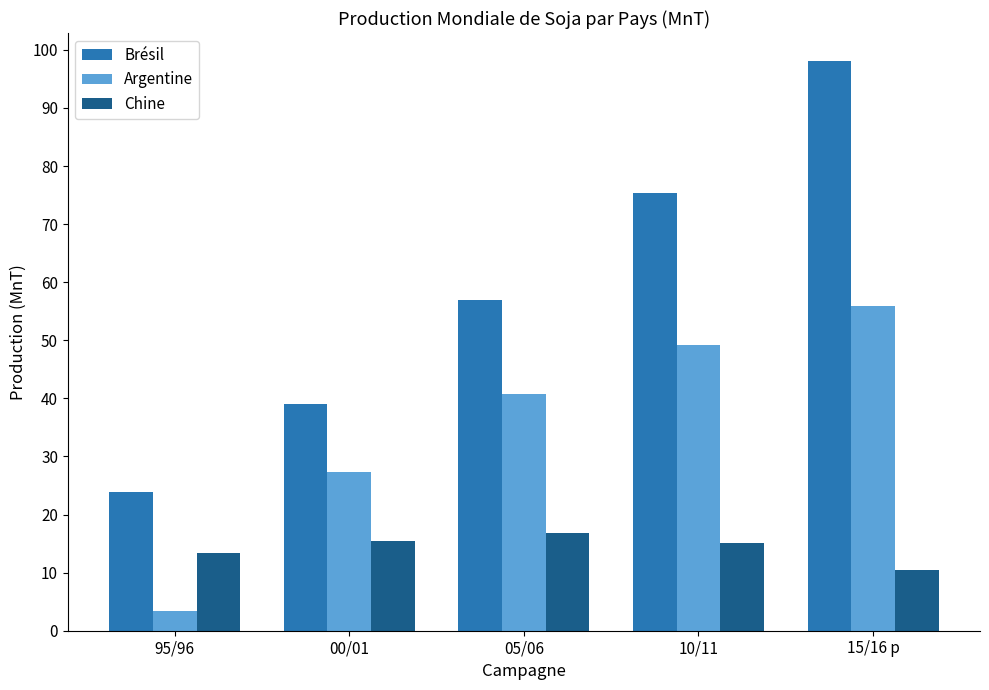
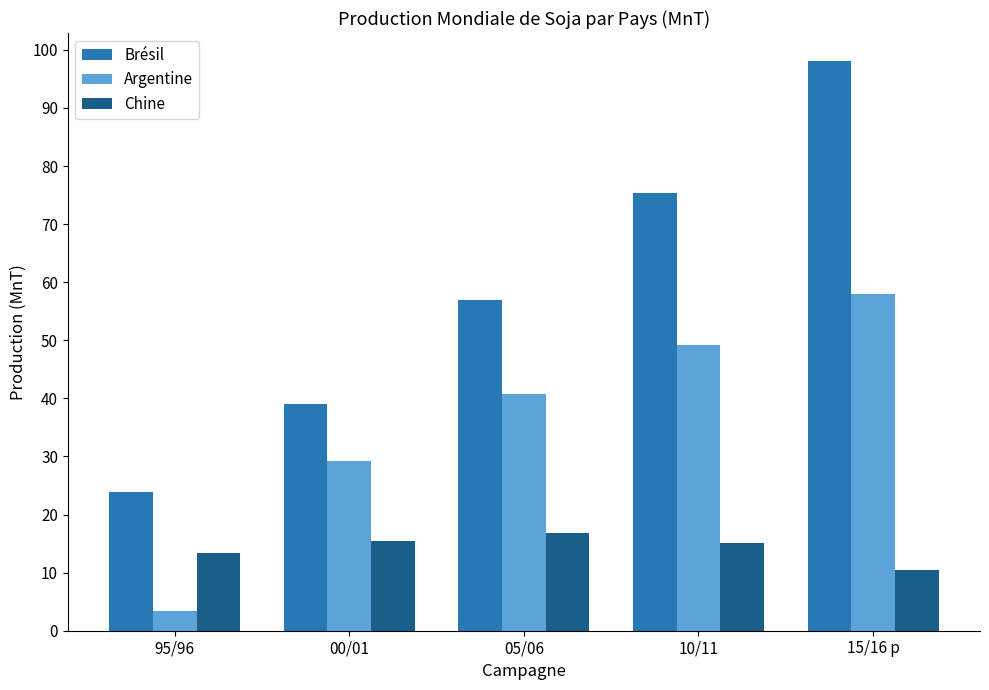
Argentine, 00/01: 27 -> 29
Argentine, 15/16 p: 56 -> 58
